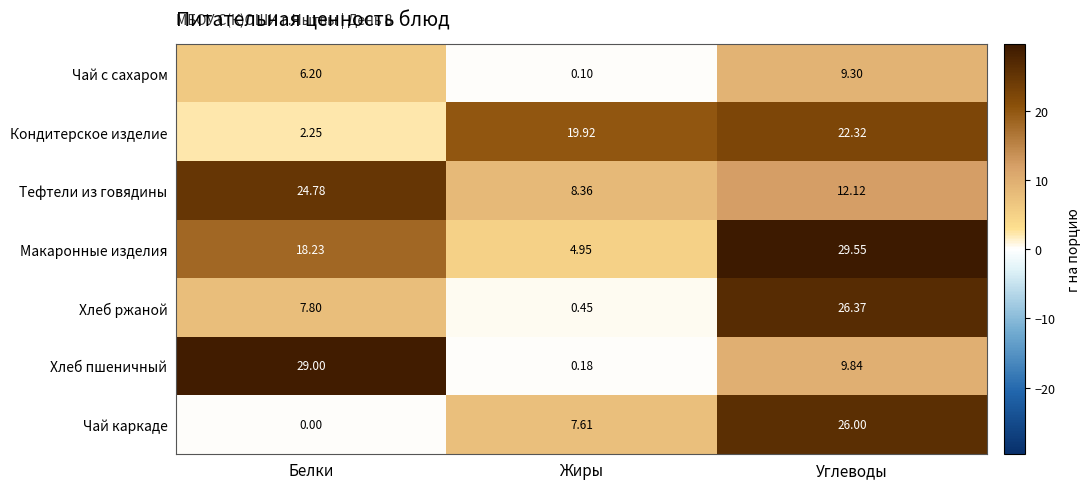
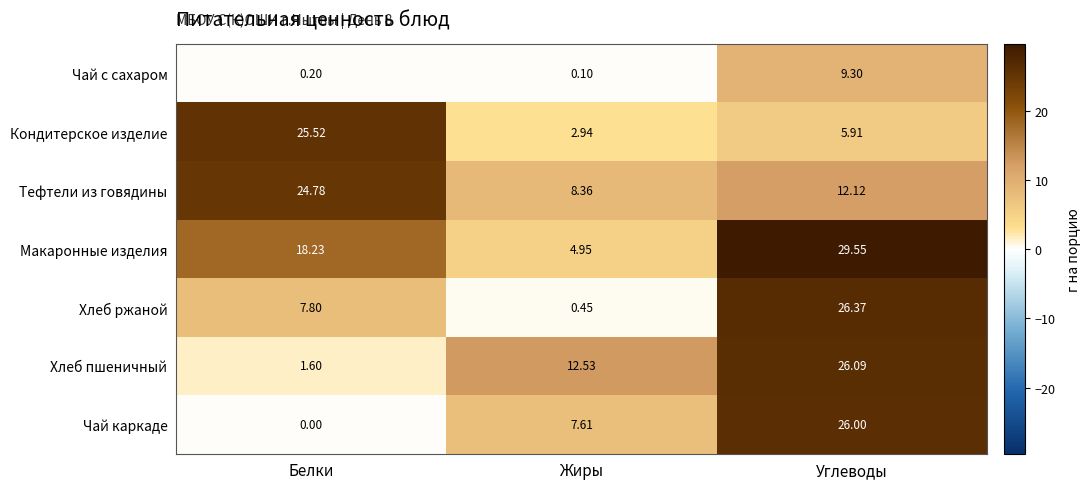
Чай с сахаром, Белки: 6.20 -> 0.20
Кондитерское изделие, Белки: 2.25 -> 25.52
Кондитерское изделие, Жиры: 19.92 -> 2.94
Кондитерское изделие, Углеводы: 22.32 -> 5.91
Хлеб пшеничный, Белки: 29.00 -> 1.60
Хлеб пшеничный, Жиры: 0.18 -> 12.53
Хлеб пшеничный, Углеводы: 9.84 -> 26.09
